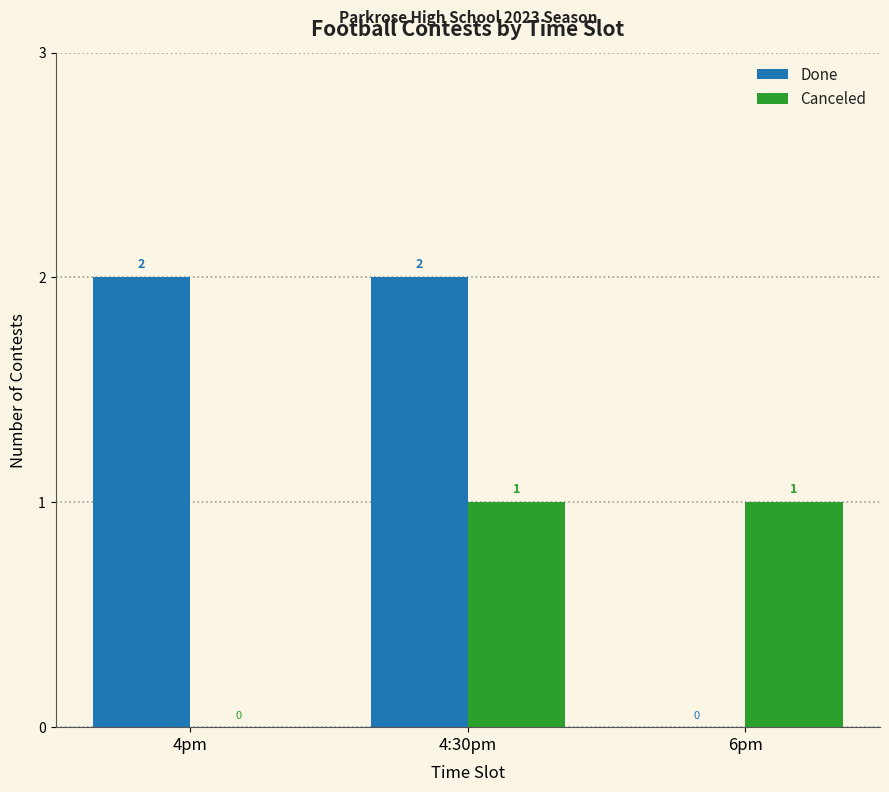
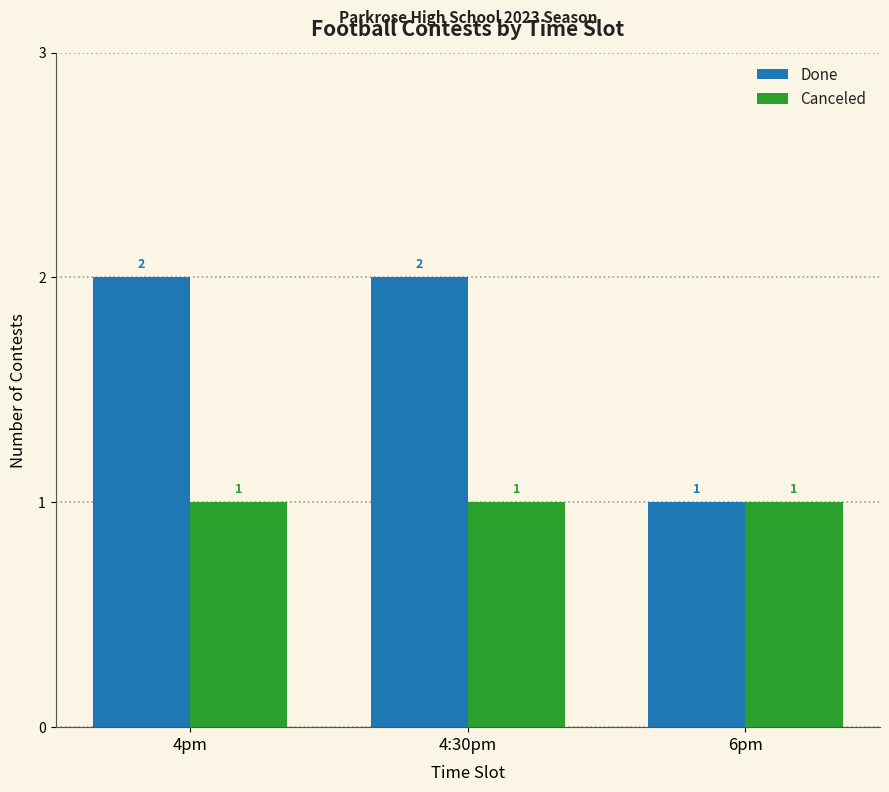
Canceled, 4pm: 0 -> 1
Done, 6pm: 0 -> 1
